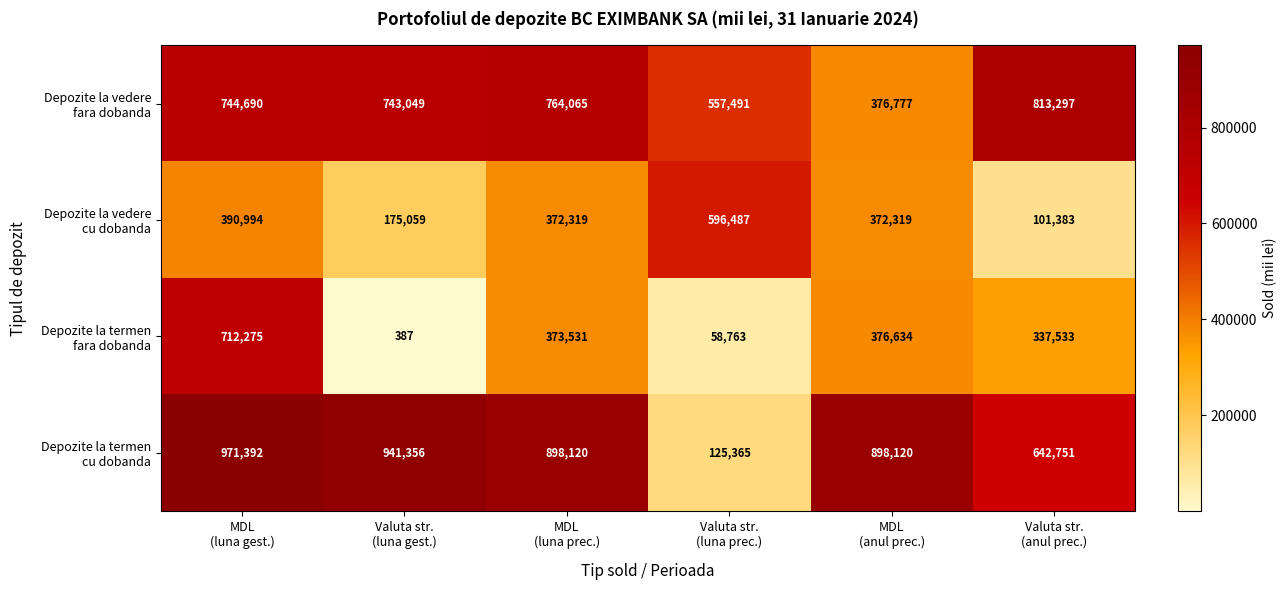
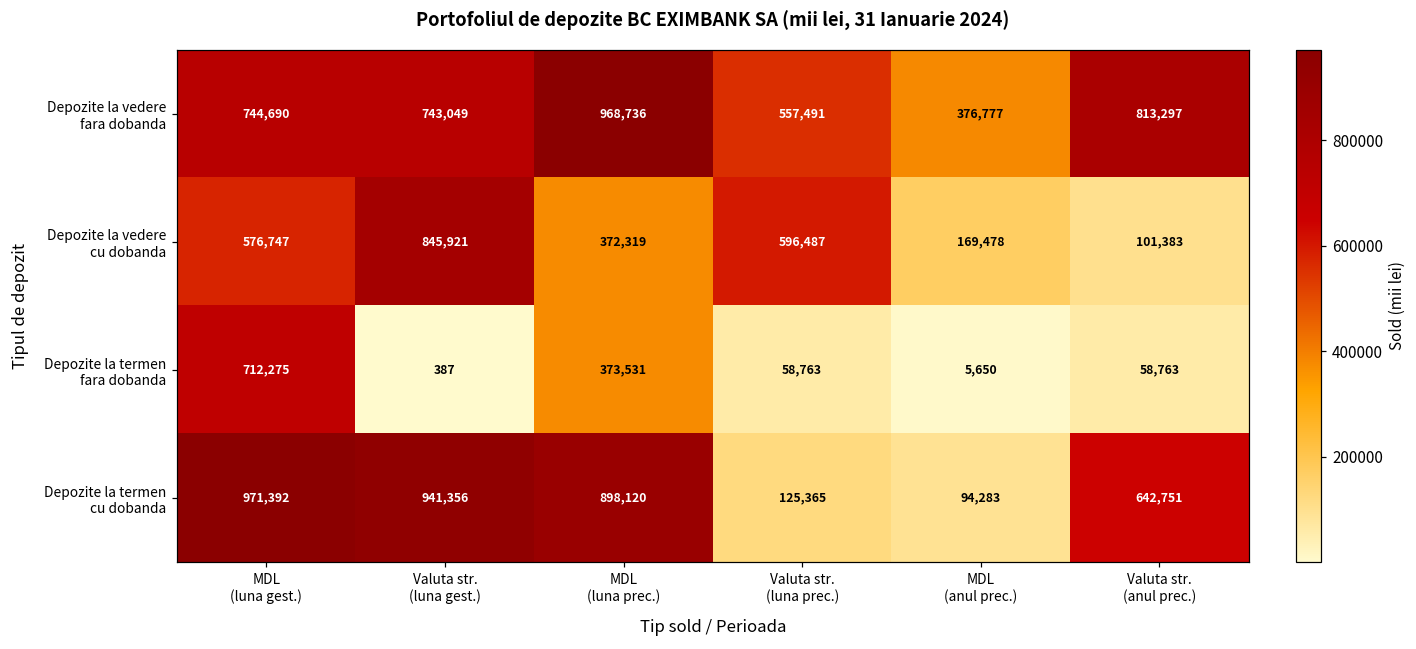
Depozite la vedere fara dobanda, MDL (luna prec.): 764,065 -> 968,736
Depozite la vedere cu dobanda, MDL (luna gest.): 390,994 -> 576,747
Depozite la vedere cu dobanda, Valuta str. (luna gest.): 175,059 -> 845,921
Depozite la vedere cu dobanda, MDL (anul prec.): 372,319 -> 169,478
Depozite la termen fara dobanda, MDL (anul prec.): 376,634 -> 5,650
Depozite la termen fara dobanda, Valuta str. (anul prec.): 337,533 -> 58,763
Depozite la termen cu dobanda, MDL (anul prec.): 898,120 -> 94,283
